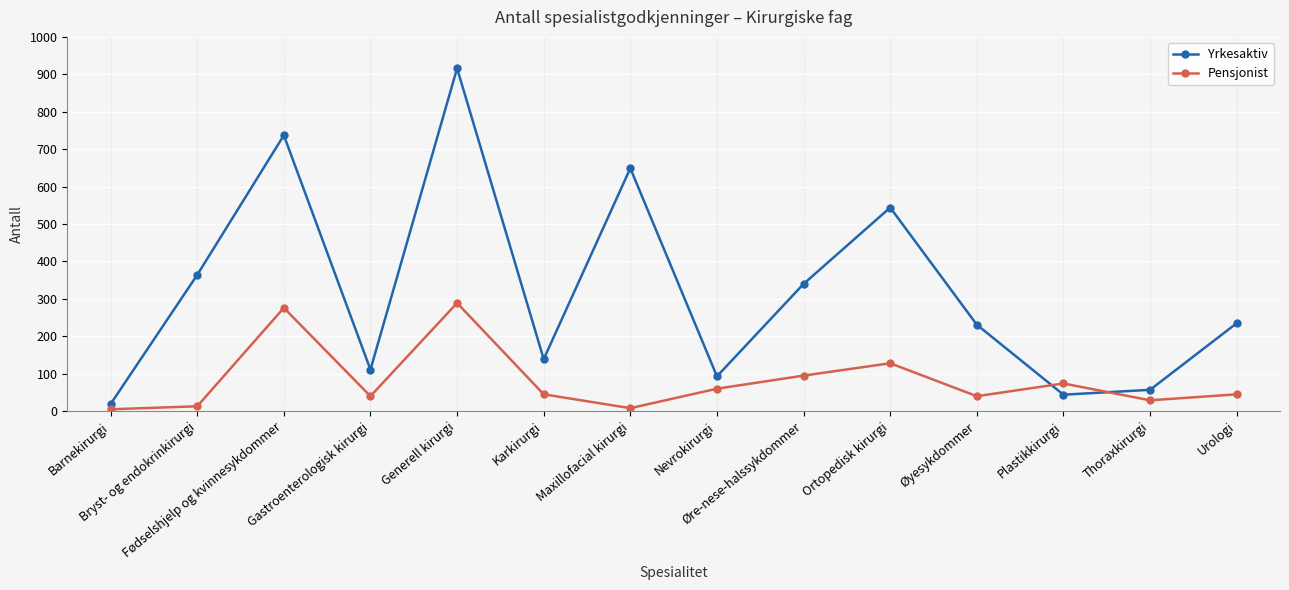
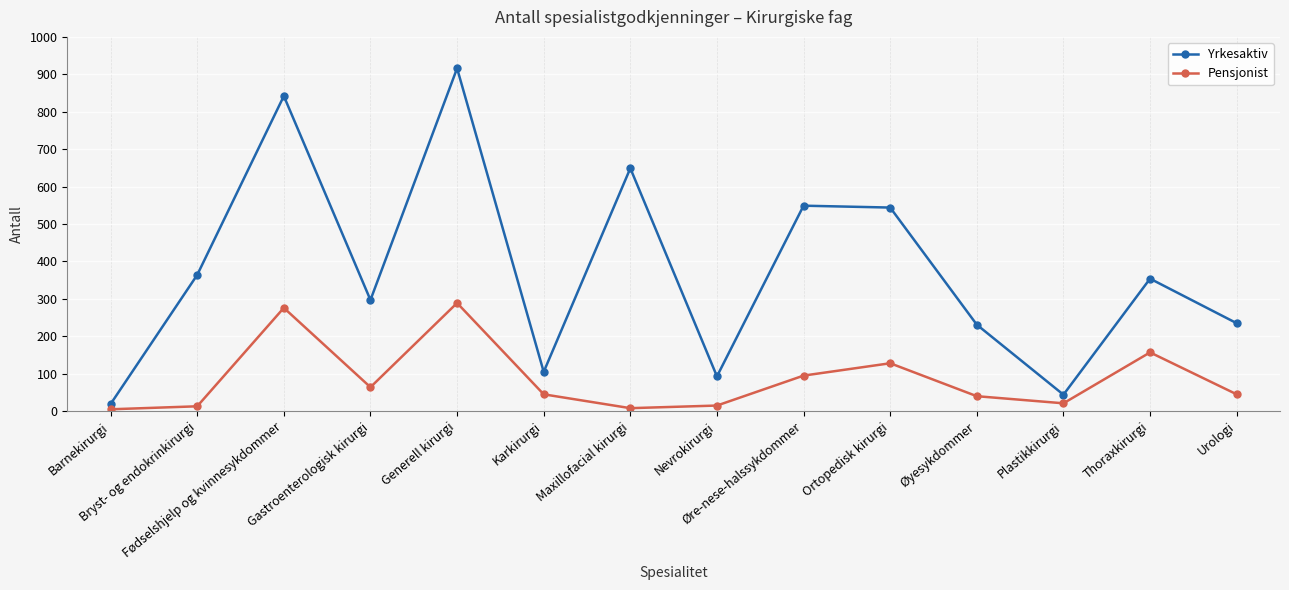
Yrkesaktiv, Fødselshjelp og kvinnesykdommer: 740 -> 840
Yrkesaktiv, Gastroenterologisk kirurgi: 110 -> 300
Pensjonist, Gastroenterologisk kirurgi: 40 -> 60
Yrkesaktiv, Karkirurgi: 140 -> 110
Pensjonist, Nevrokirurgi: 60 -> 20
Yrkesaktiv, Øre-nese-halssykdommer: 340 -> 550
Pensjonist, Plastikkirurgi: 70 -> 20
Yrkesaktiv, Thoraxkirurgi: 60 -> 350
Pensjonist, Thoraxkirurgi: 30 -> 160
